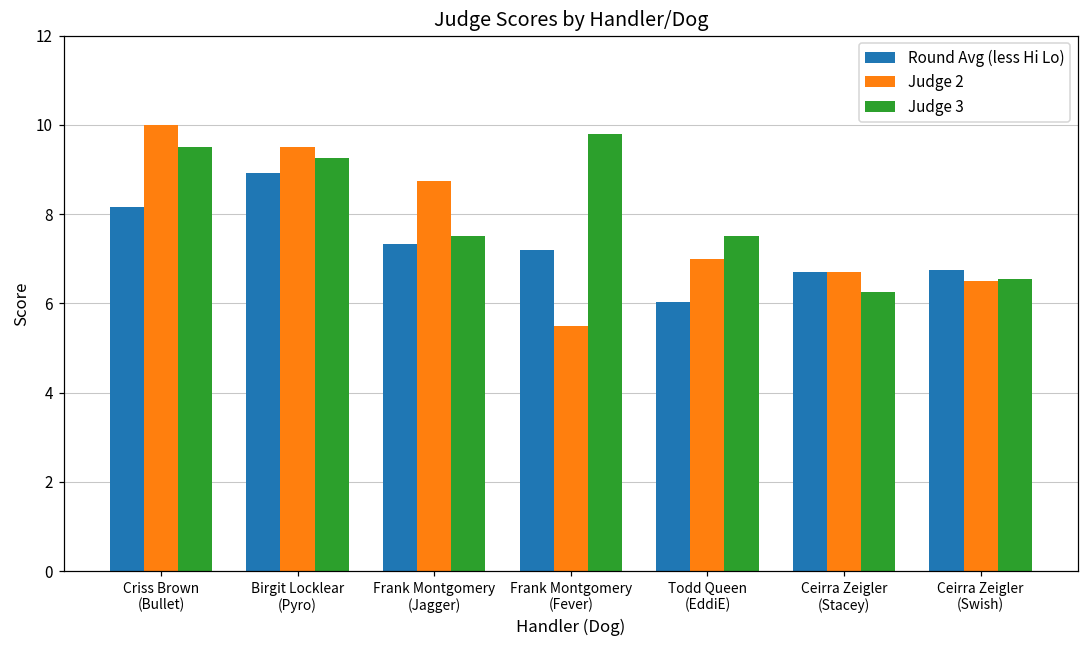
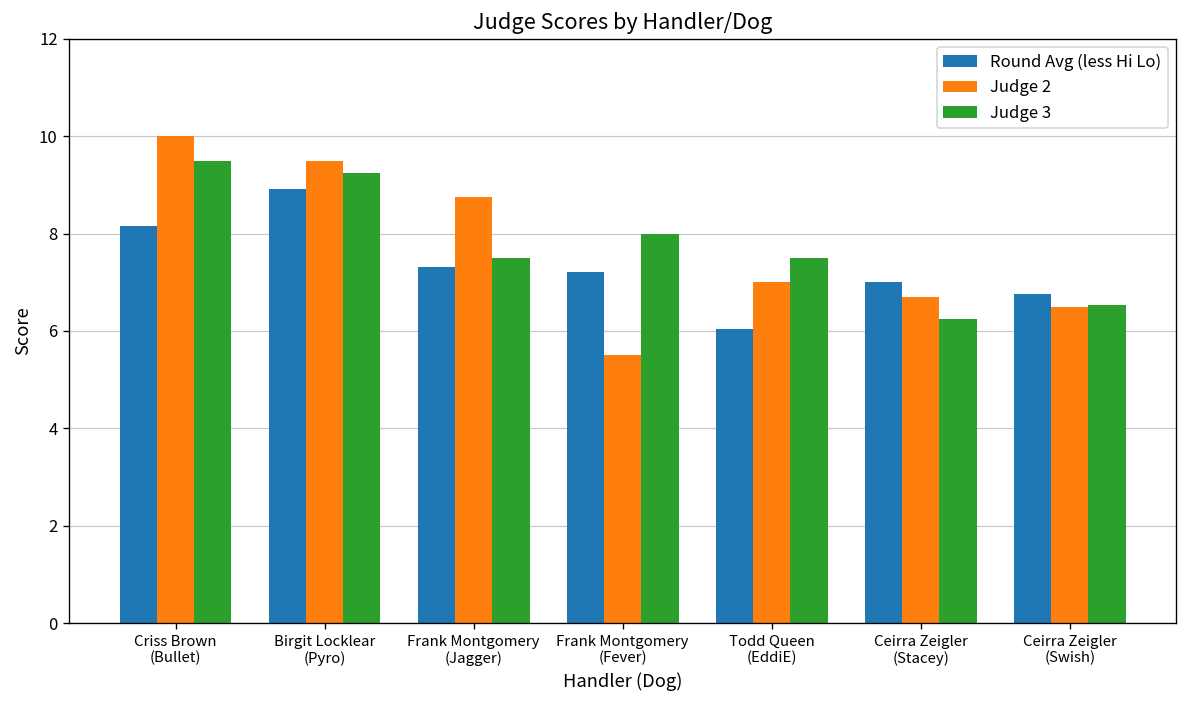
Judge 3, Frank Montgomery (Fever): 9.8 -> 8.0
Round Avg (less Hi Lo), Ceirra Zeigler (Stacey): 6.7 -> 7.0
